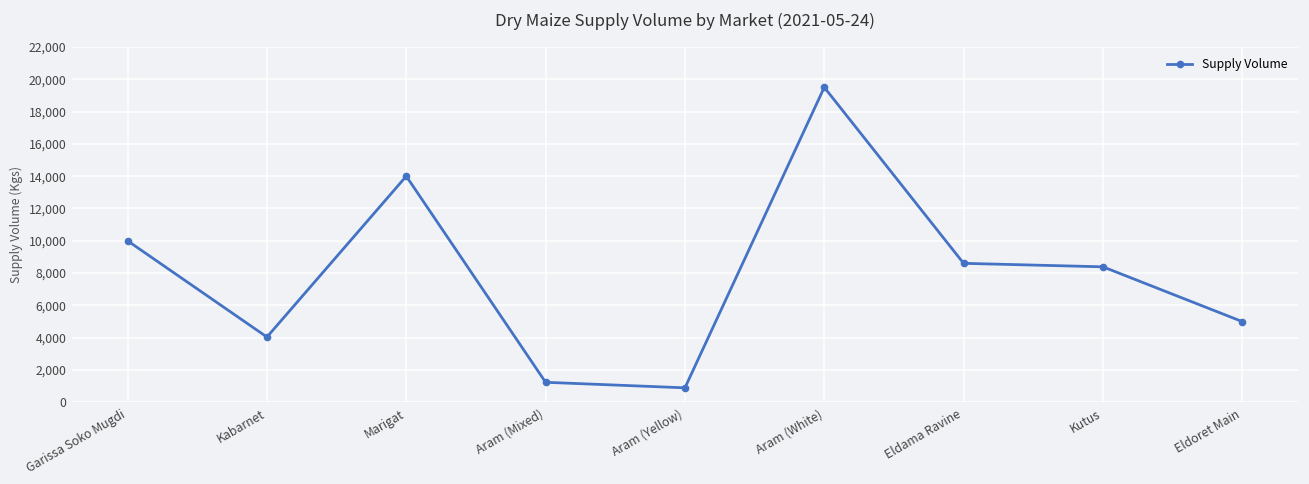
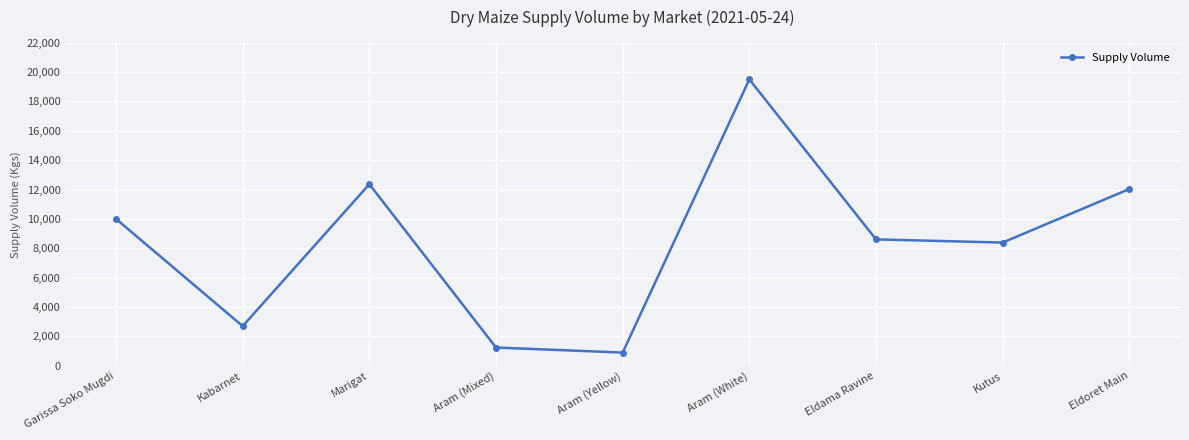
Kabarnet: 4,000 -> 2,700
Marigat: 14,000 -> 12,400
Eldoret Main: 5,000 -> 12,000
